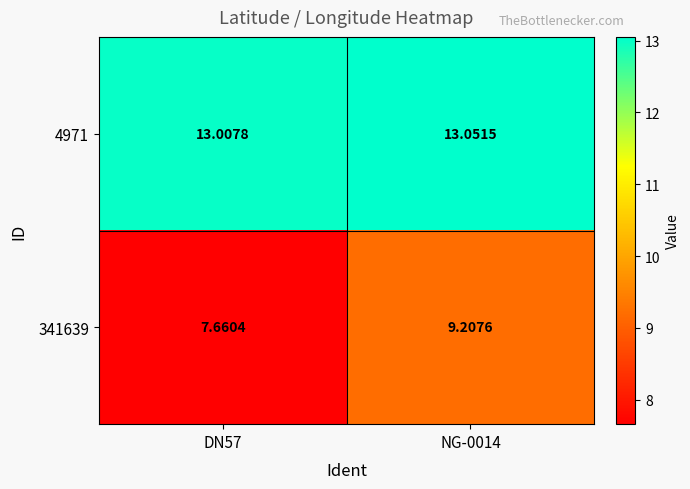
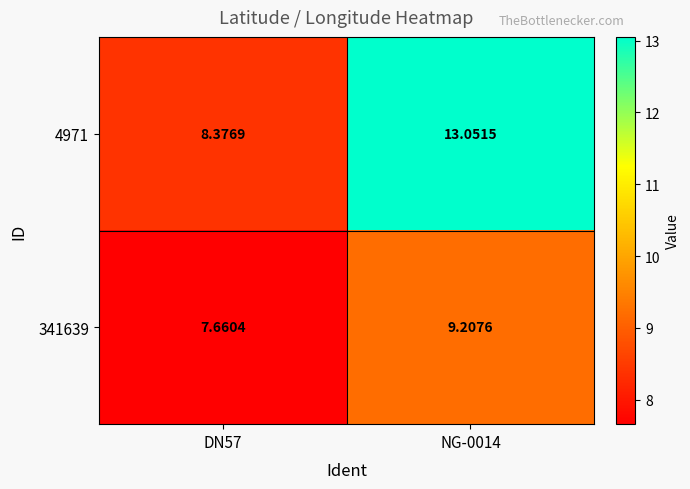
4971, DN57: 13.0078 -> 8.3769
